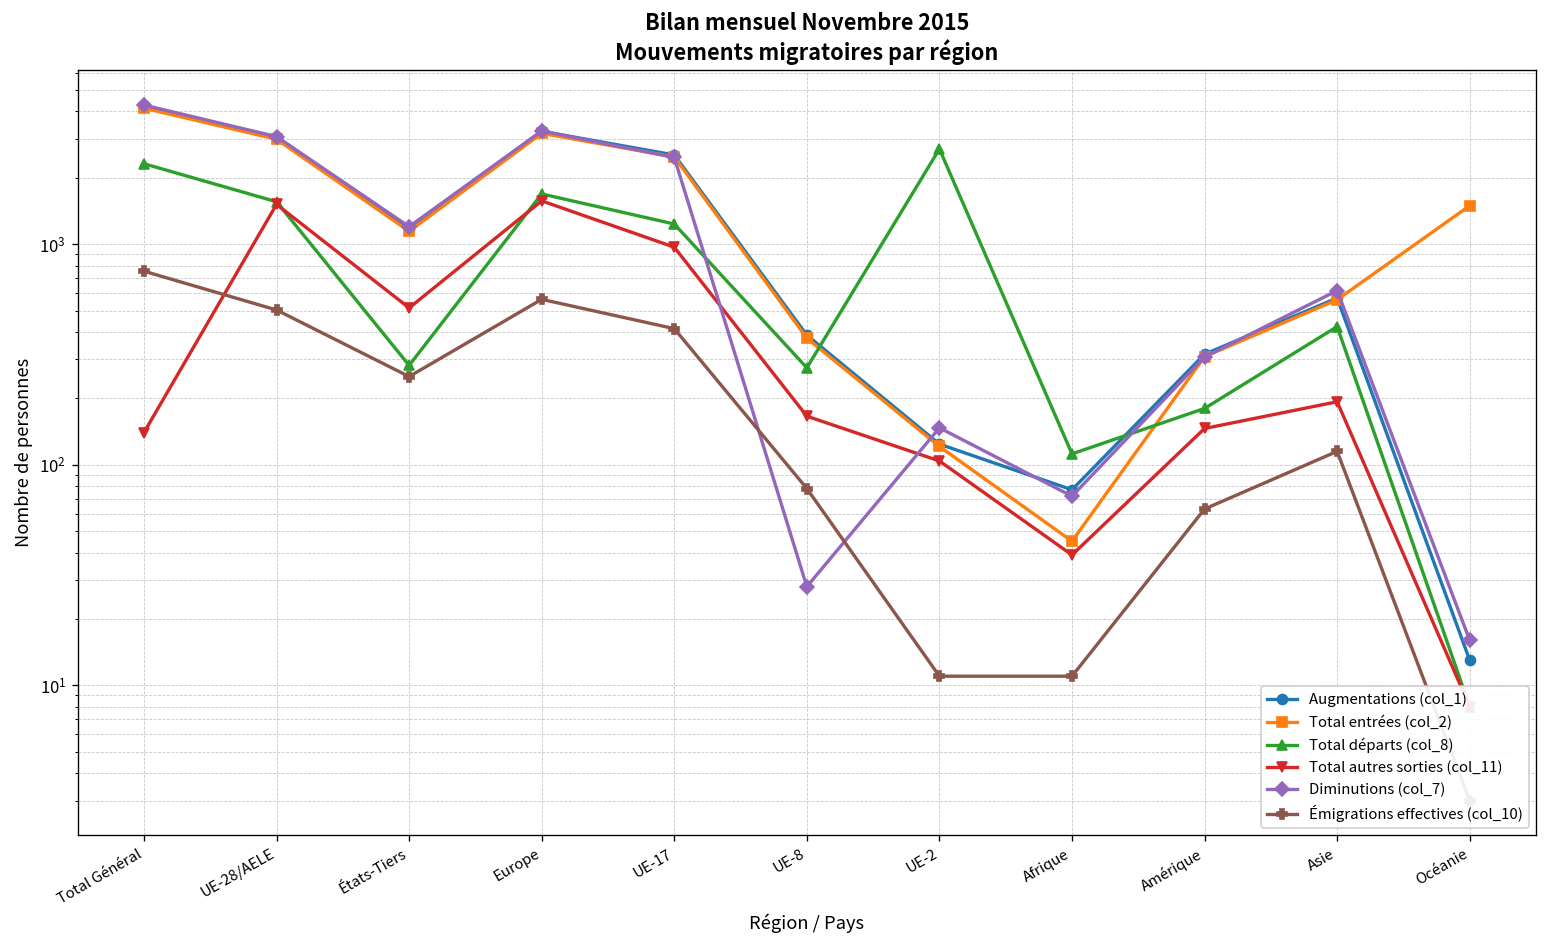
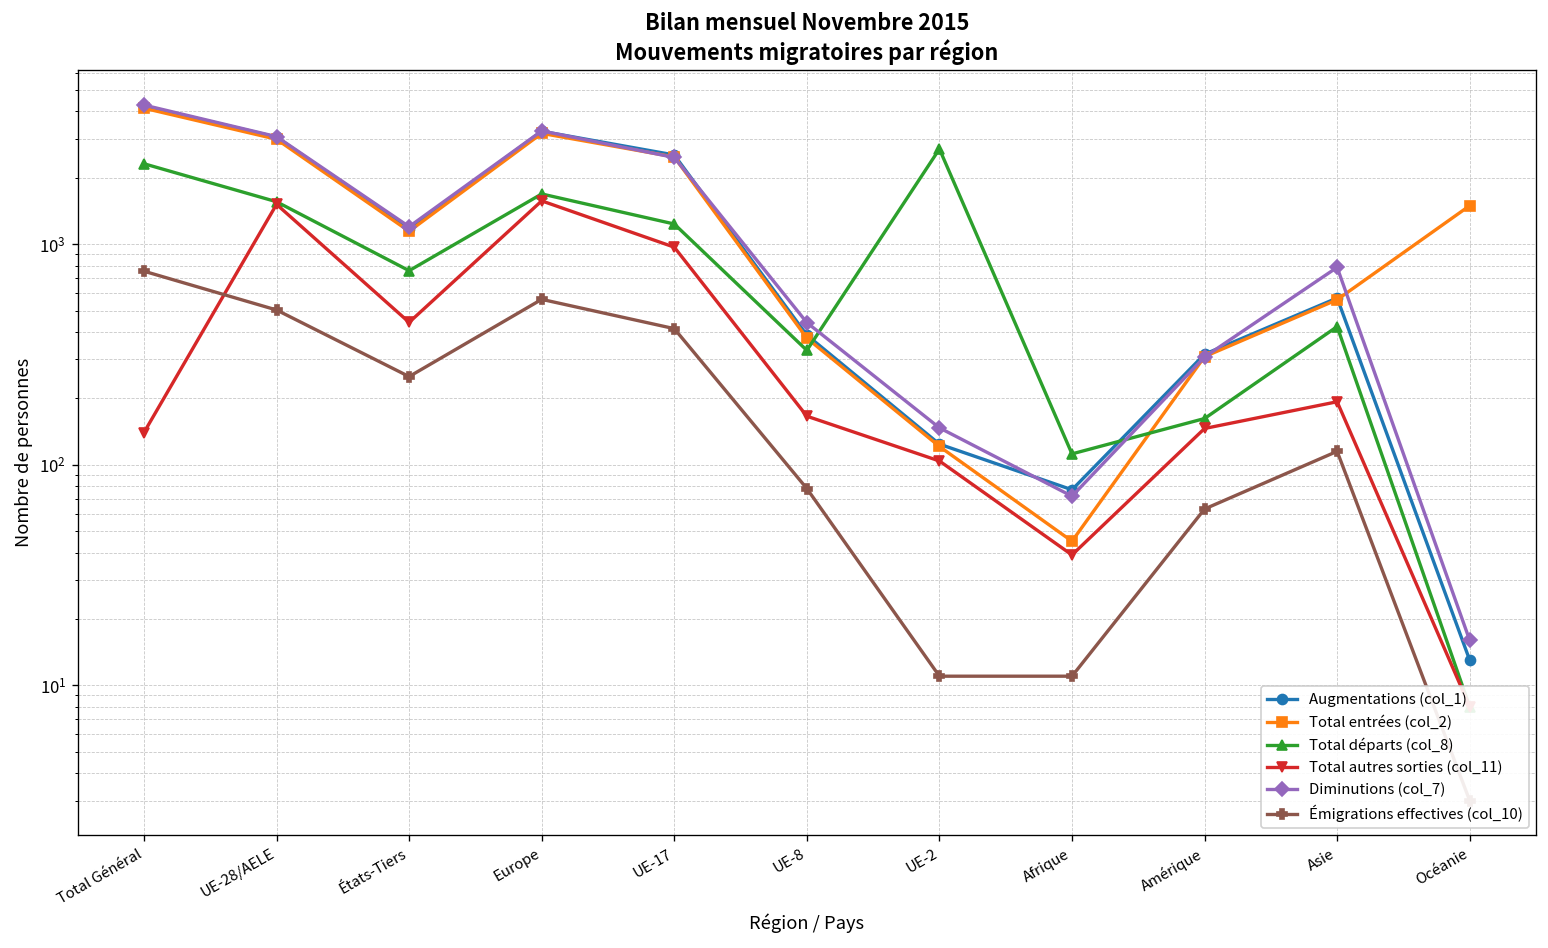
Total départs (col_8), États-Tiers: 280 -> 760
Total autres sorties (col_11), États-Tiers: 510 -> 440
Total départs (col_8), UE-8: 280 -> 330
Diminutions (col_7), UE-8: 28 -> 440
Total départs (col_8), Amérique: 180 -> 160
Diminutions (col_7), Asie: 620 -> 790
